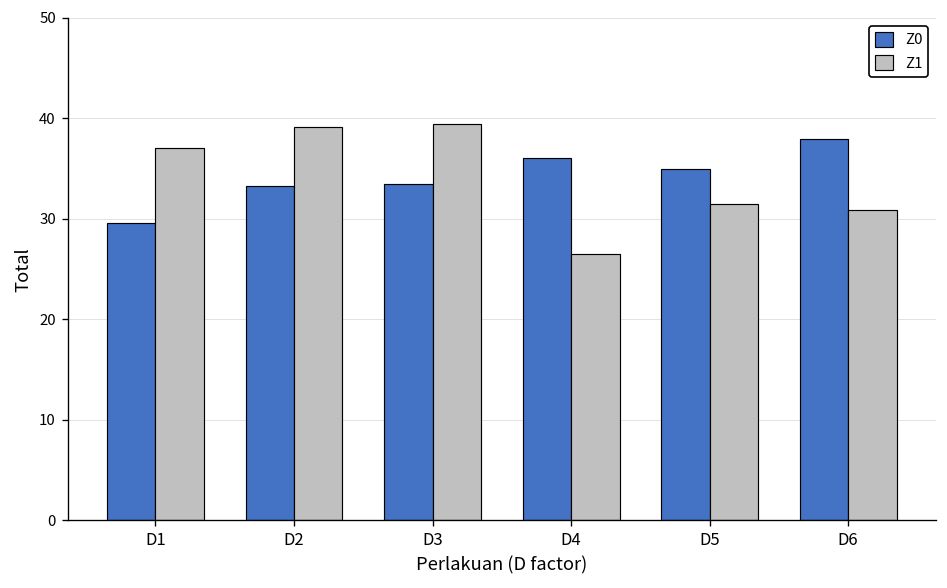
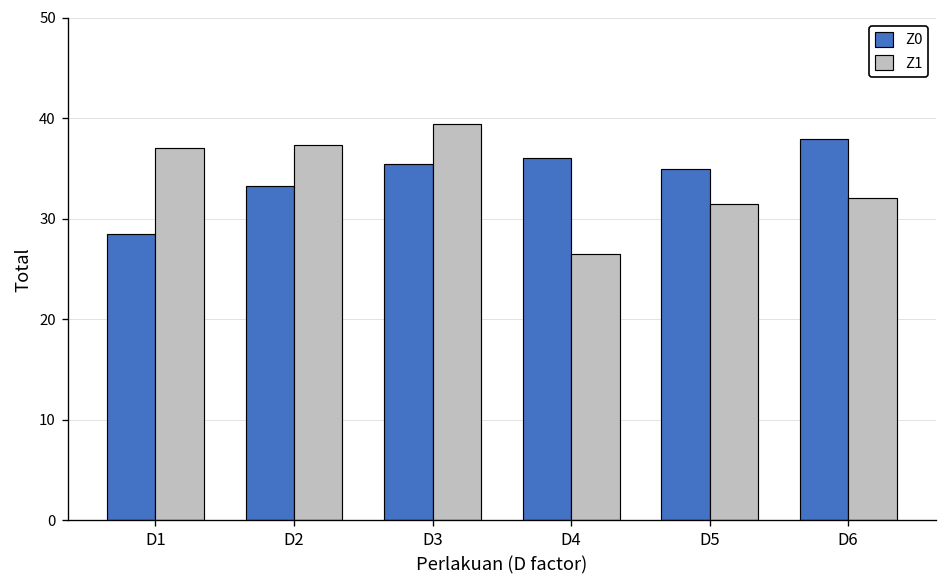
Z0, D1: 30 -> 29
Z1, D2: 39 -> 37
Z0, D3: 34 -> 36
Z1, D6: 31 -> 32
